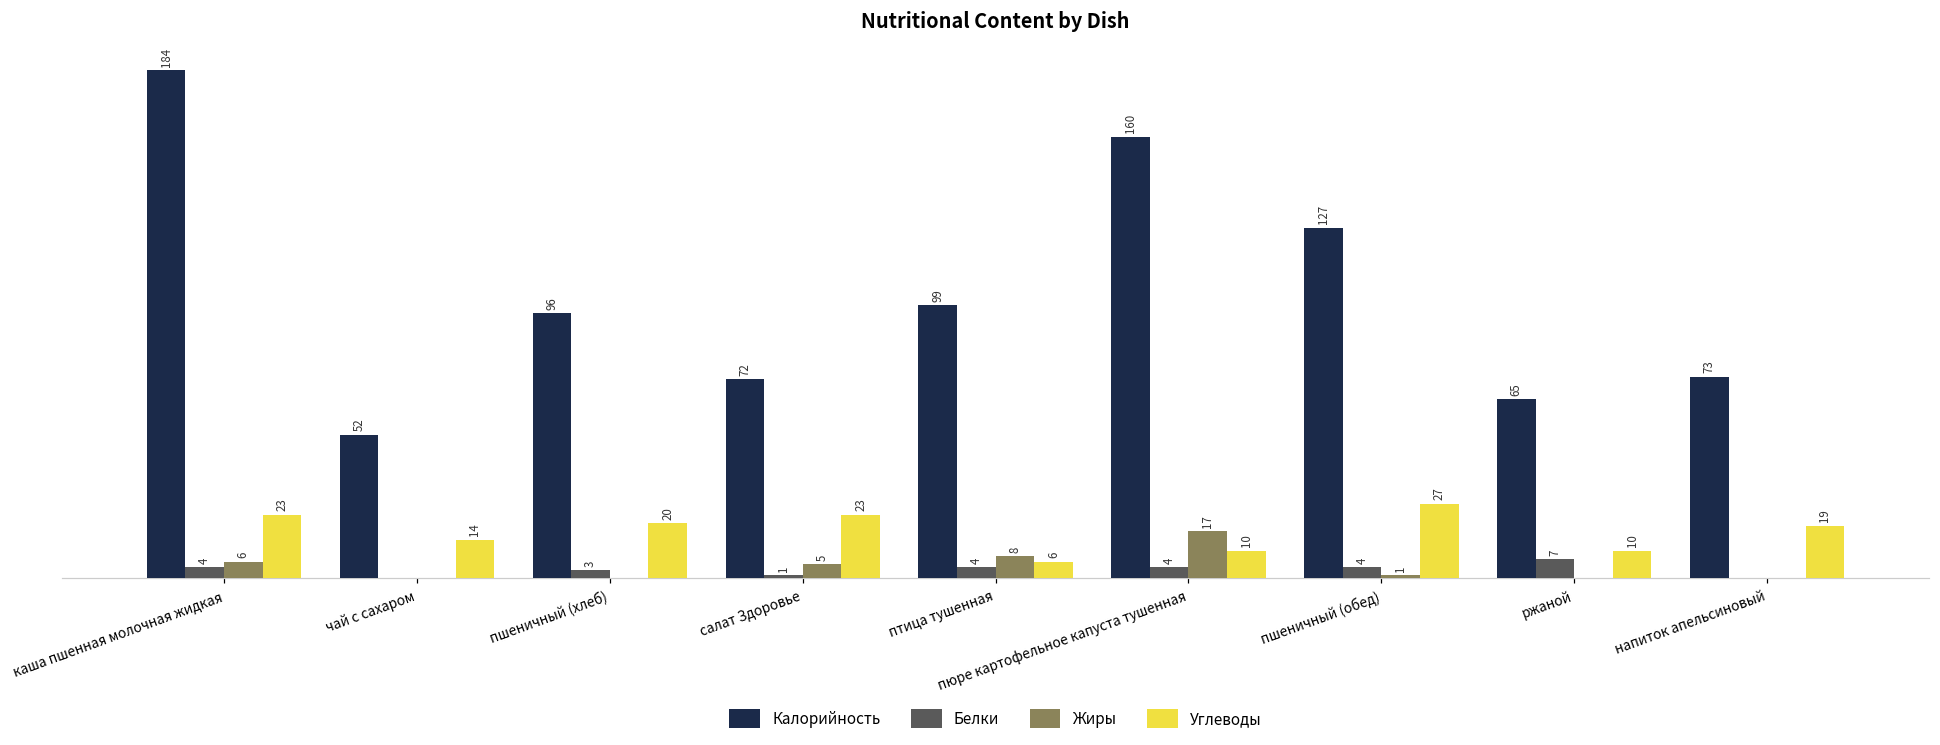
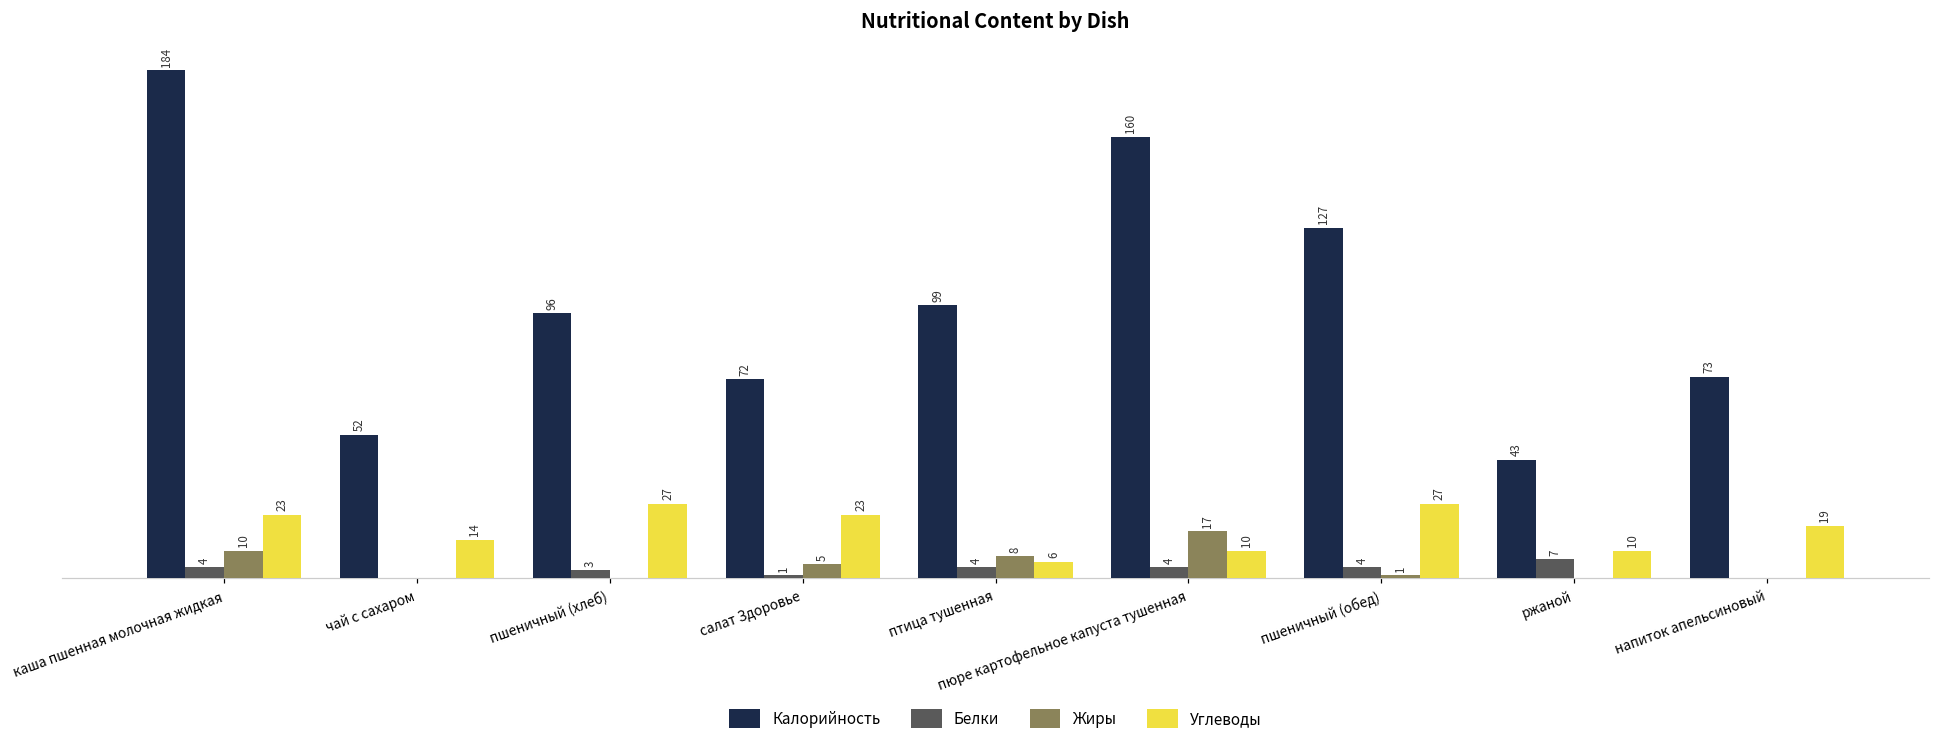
Жиры, каша пшенная молочная жидкая: 6 -> 10
Углеводы, пшеничный (хлеб): 20 -> 27
Калорийность, ржаной: 65 -> 43
